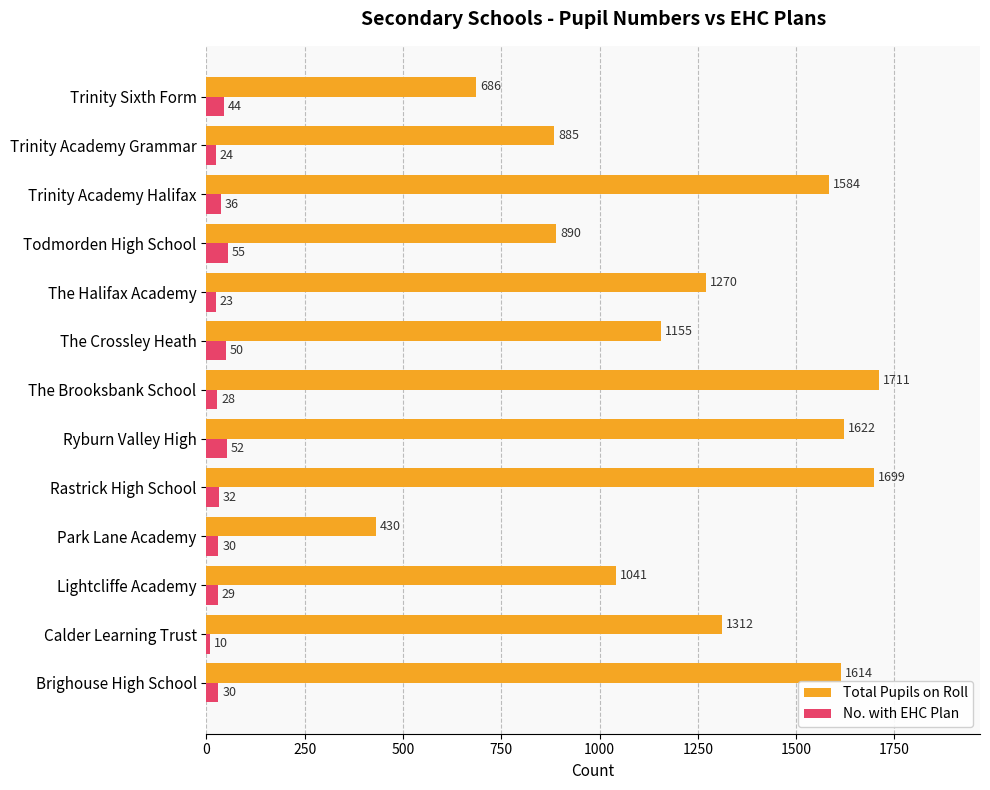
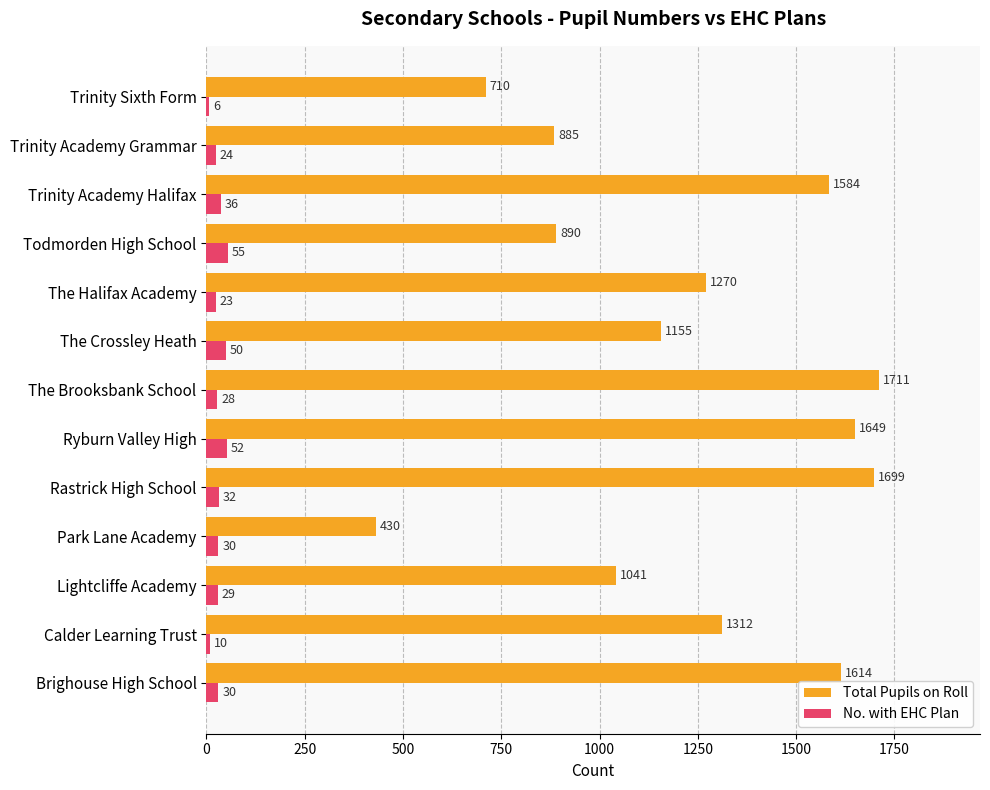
Total Pupils on Roll, Trinity Sixth Form: 686 -> 710
No. with EHC Plan, Trinity Sixth Form: 44 -> 6
Total Pupils on Roll, Ryburn Valley High: 1622 -> 1649
